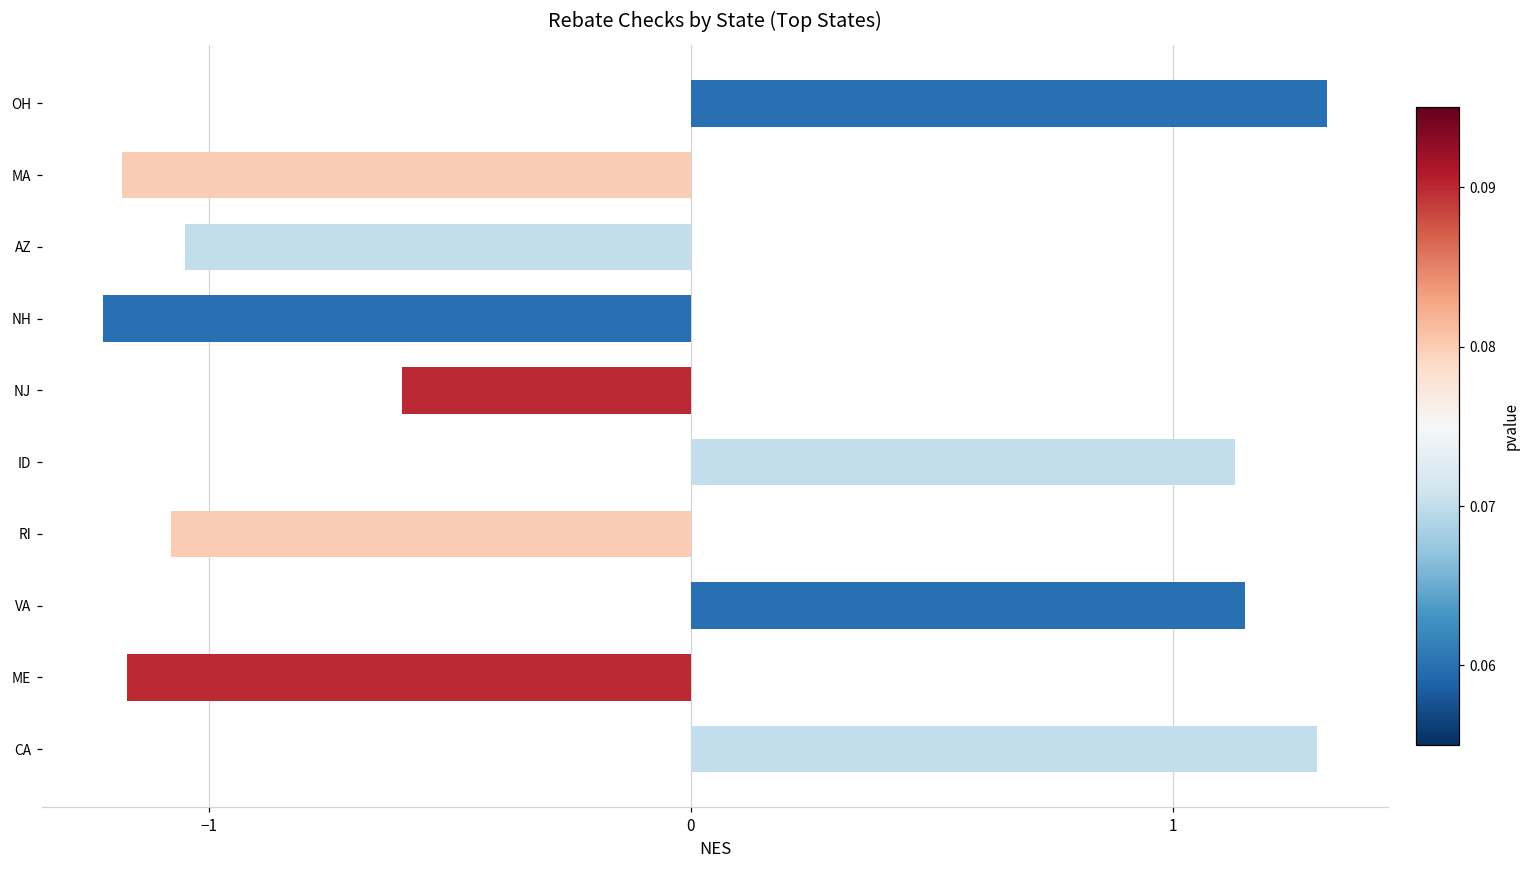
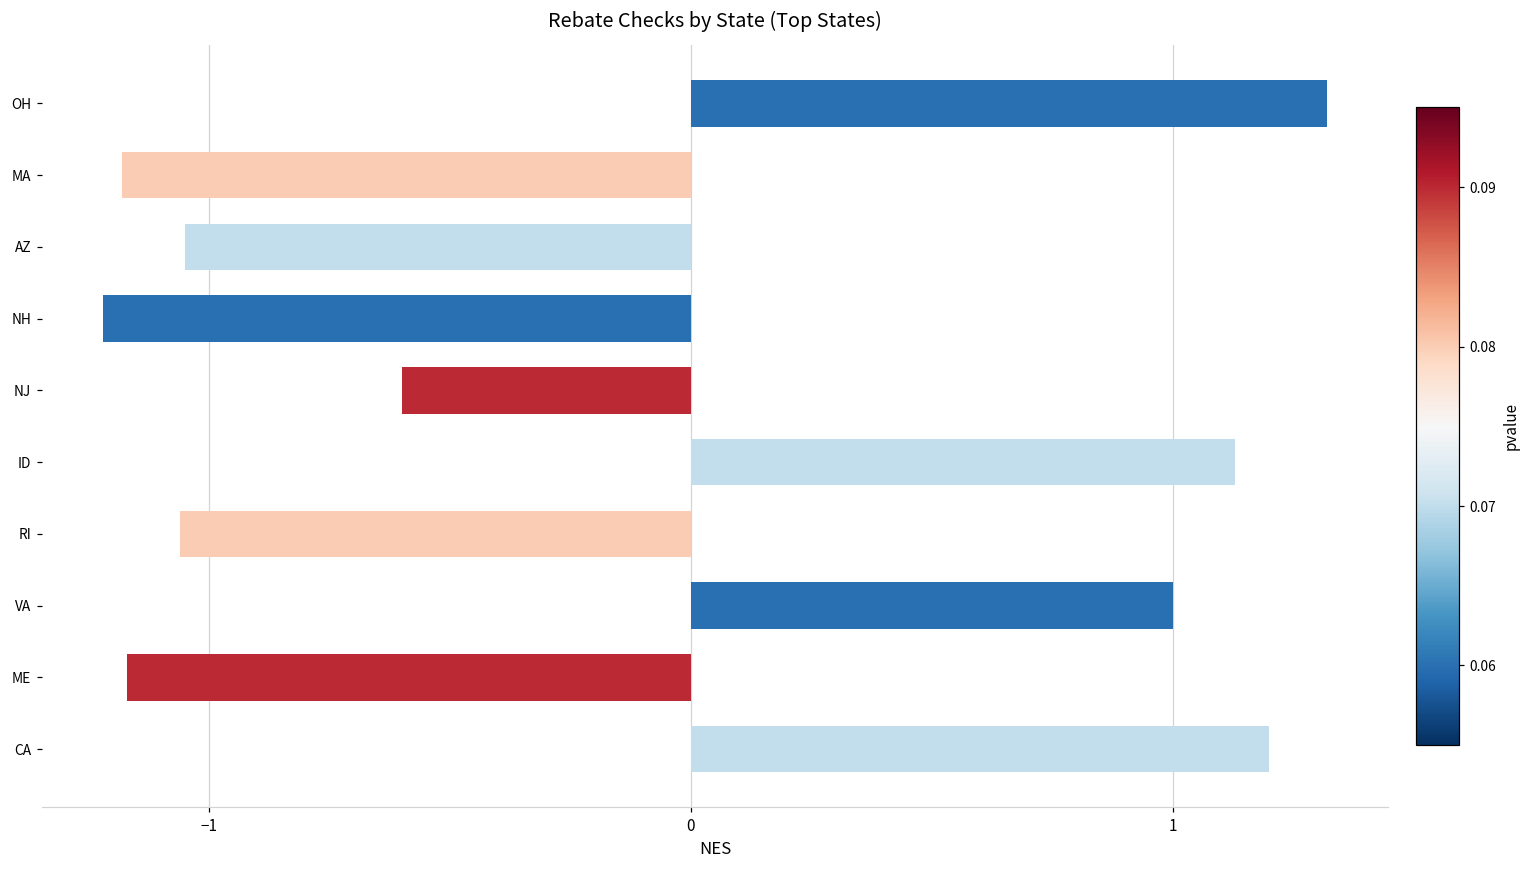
RI: -1.08 -> -1.06
VA: 1.15 -> 1.00
CA: 1.3 -> 1.2
